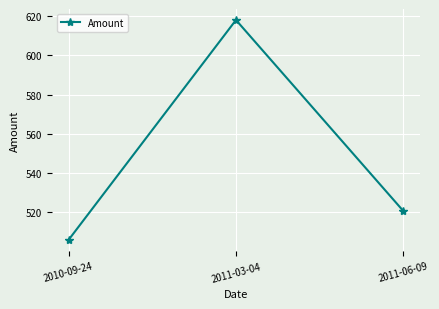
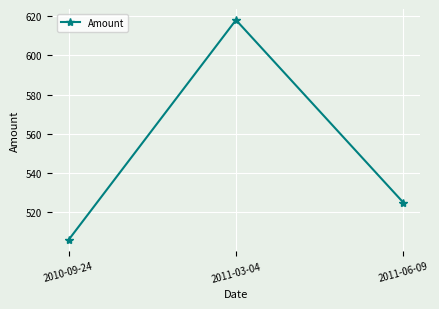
2011-06-09: 521 -> 525
